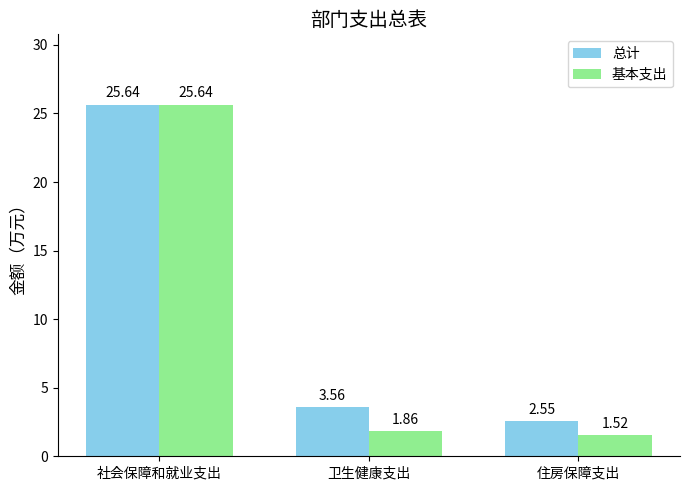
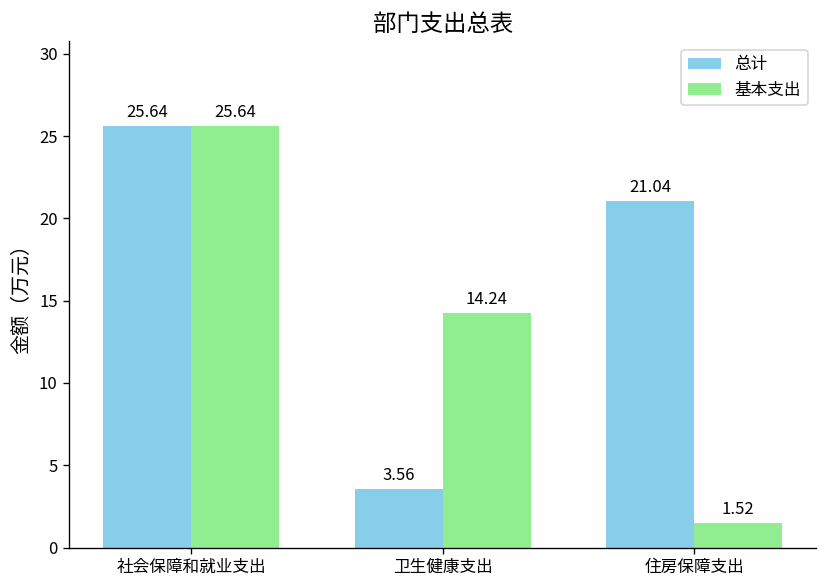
基本支出, 卫生健康支出: 1.86 -> 14.24
总计, 住房保障支出: 2.55 -> 21.04
